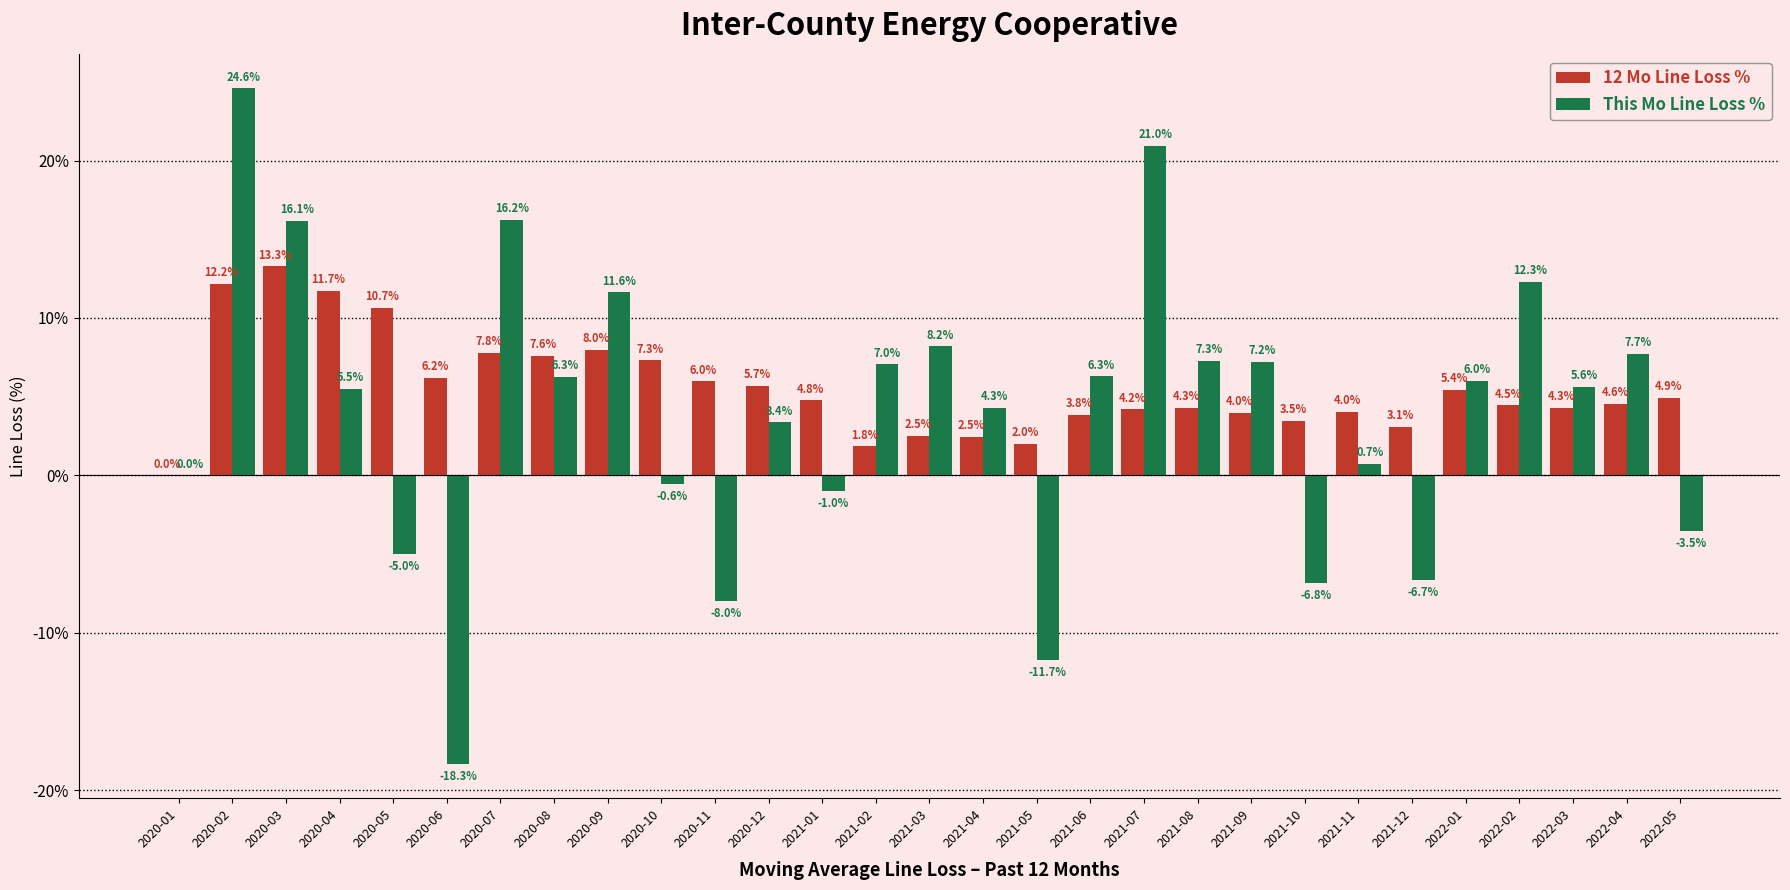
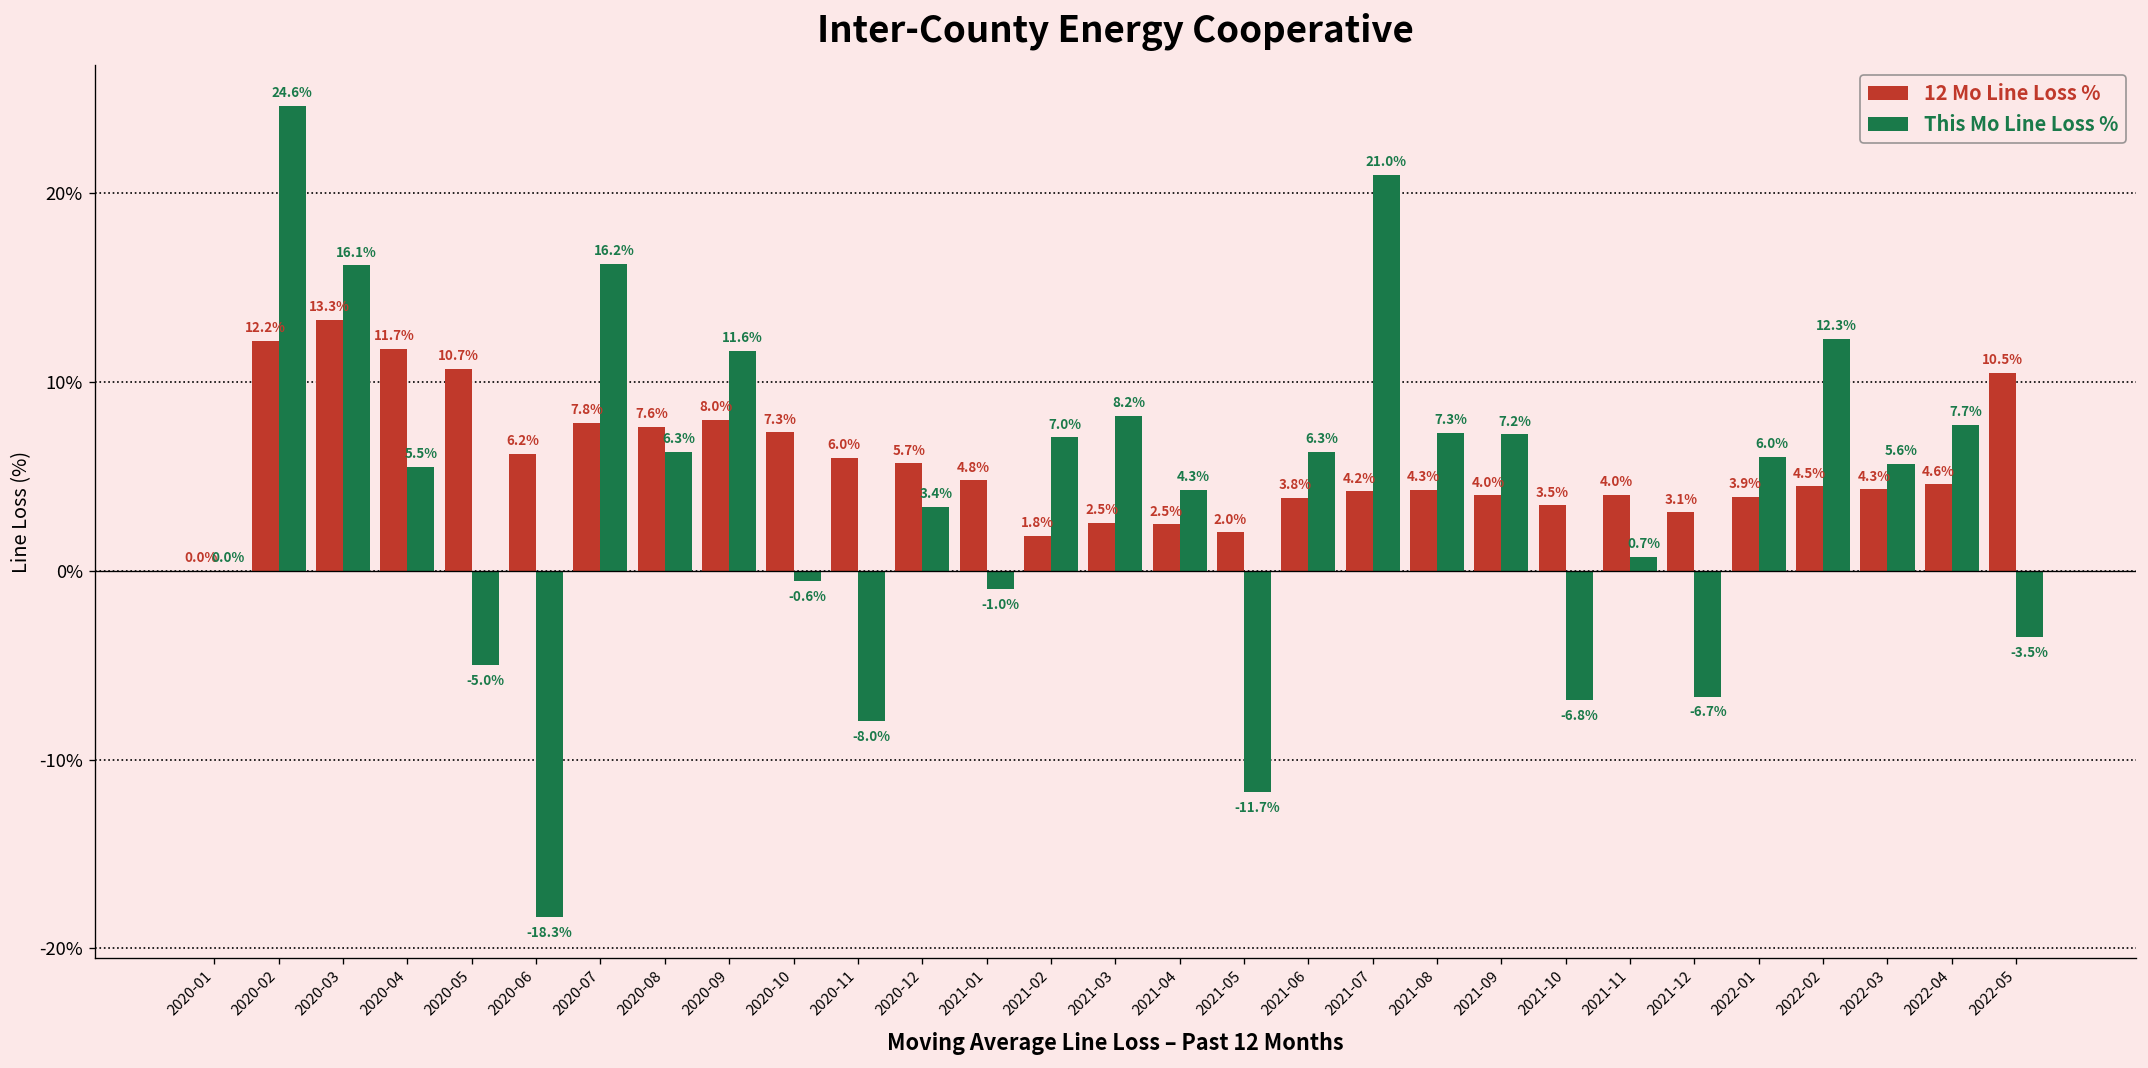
12 Mo Line Loss %, 2022-01: 5.4% -> 3.9%
12 Mo Line Loss %, 2022-05: 4.9% -> 10.5%
